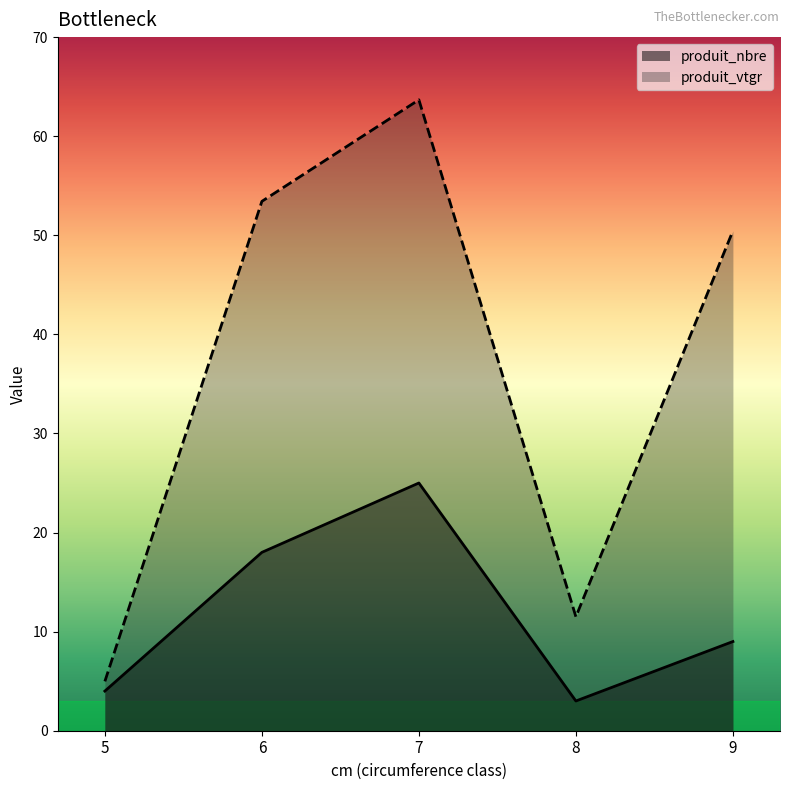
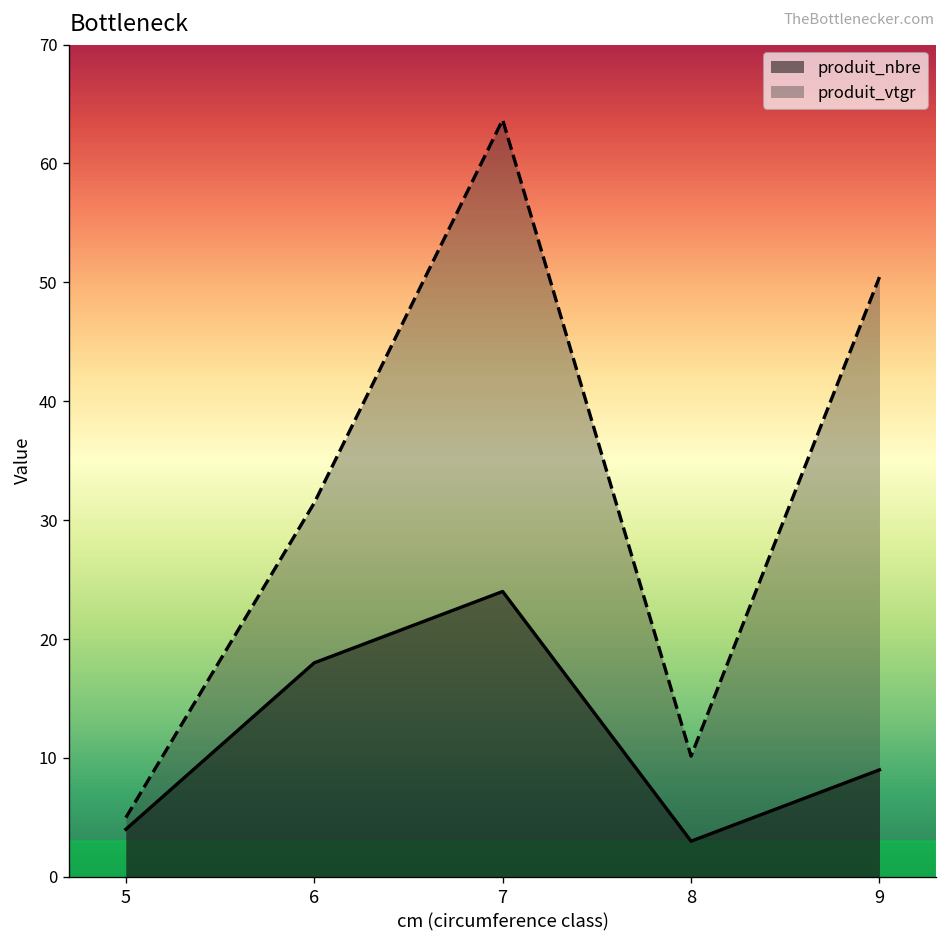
produit_vtgr, 6: 53 -> 31
produit_nbre, 7: 25 -> 24
produit_vtgr, 8: 12 -> 10
